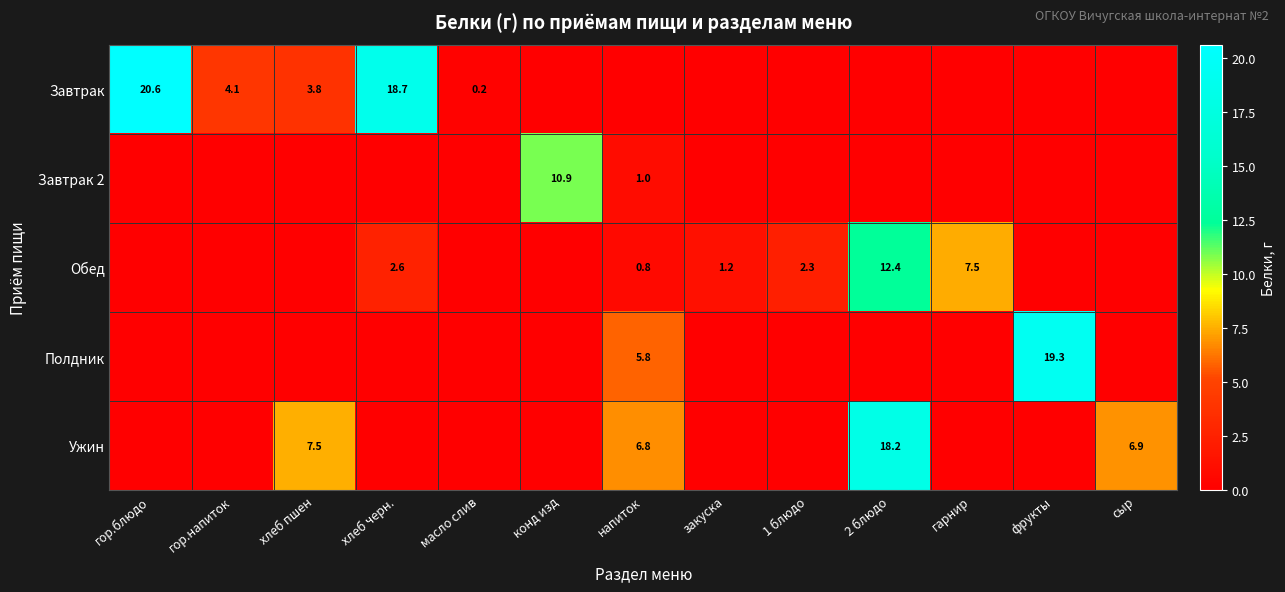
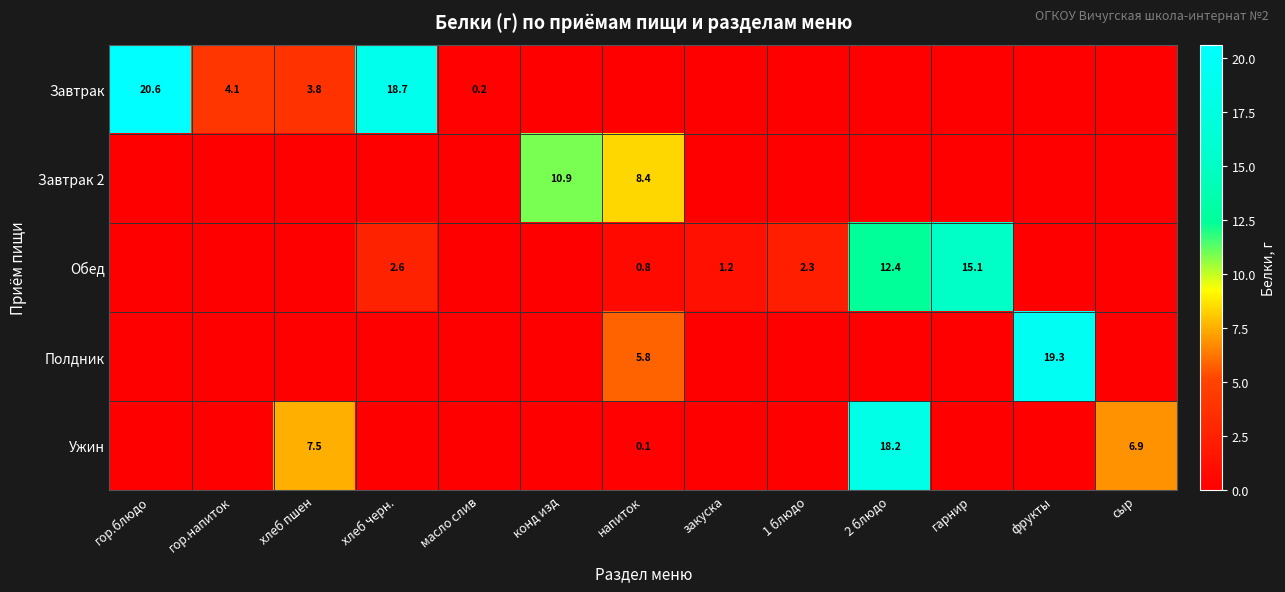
Завтрак 2, напиток: 1.0 -> 8.4
Обед, гарнир: 7.5 -> 15.1
Ужин, напиток: 6.8 -> 0.1
